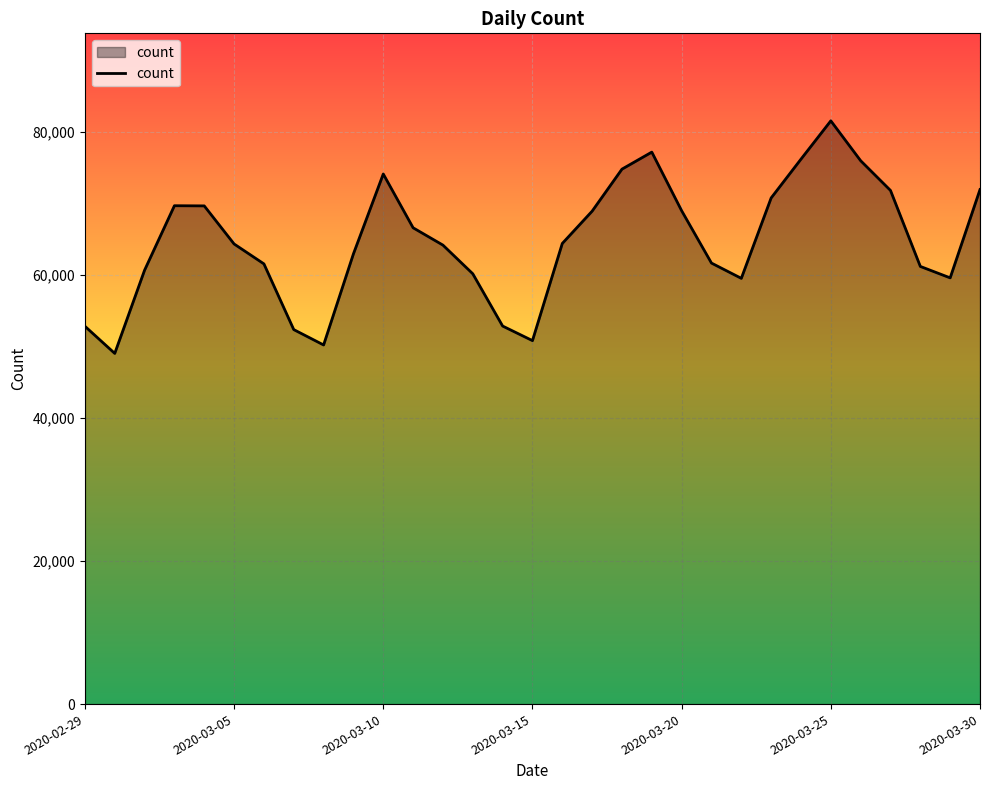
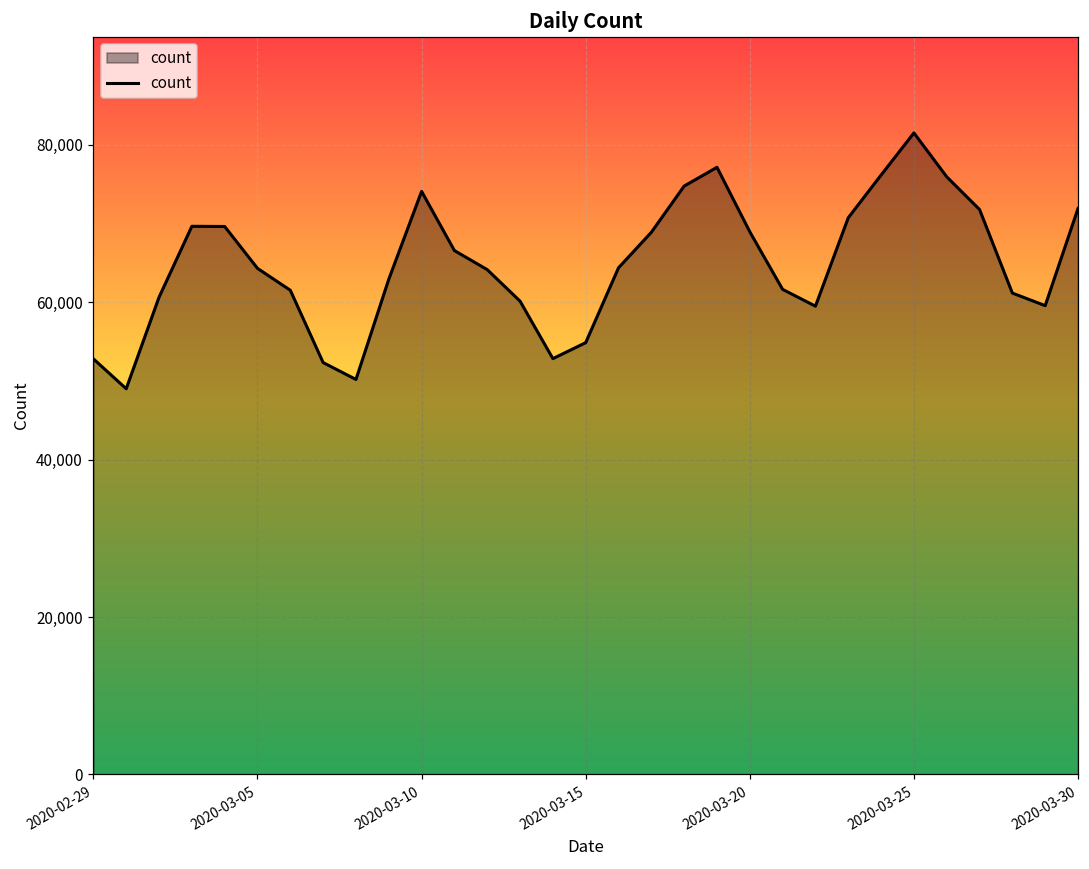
2020-03-15: 51,000 -> 55,000
